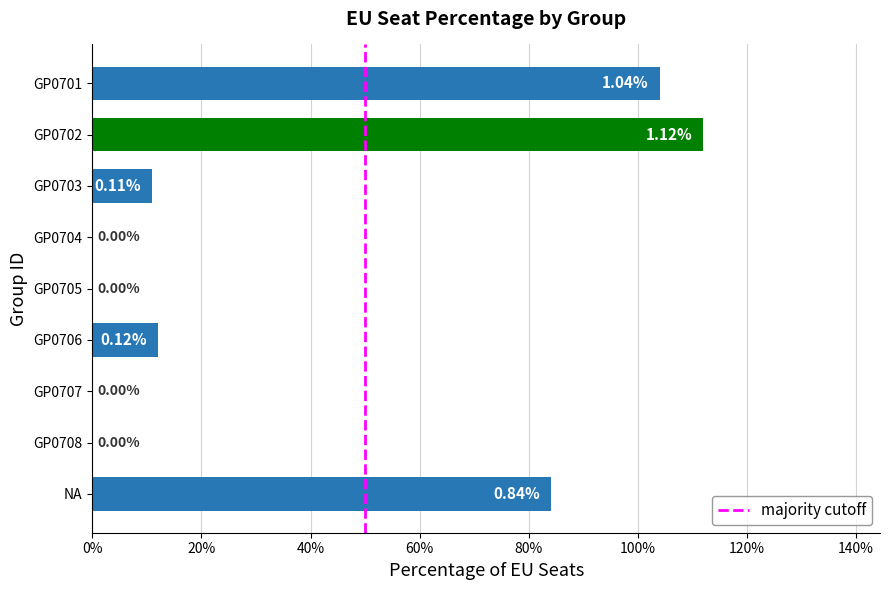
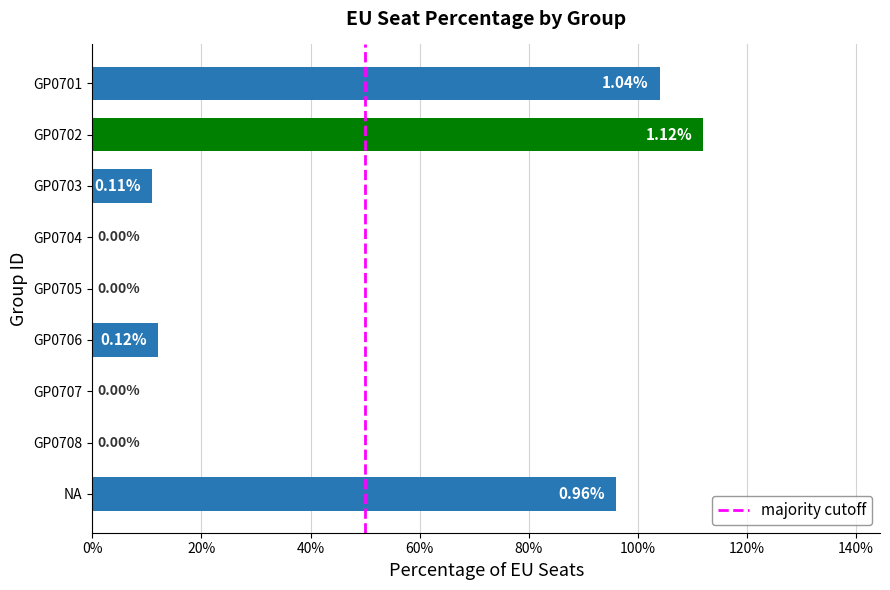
NA: 0.84% -> 0.96%
